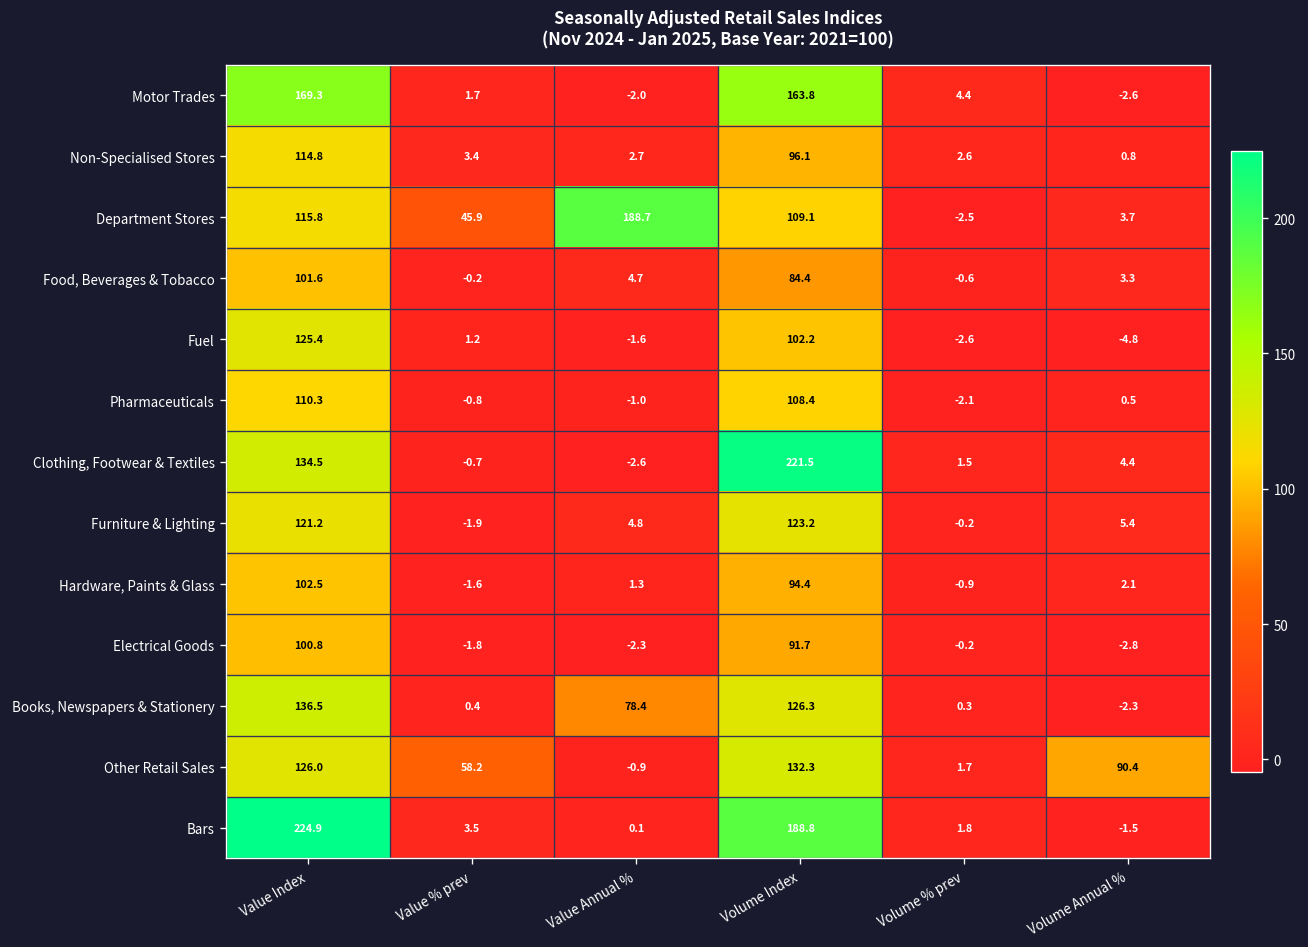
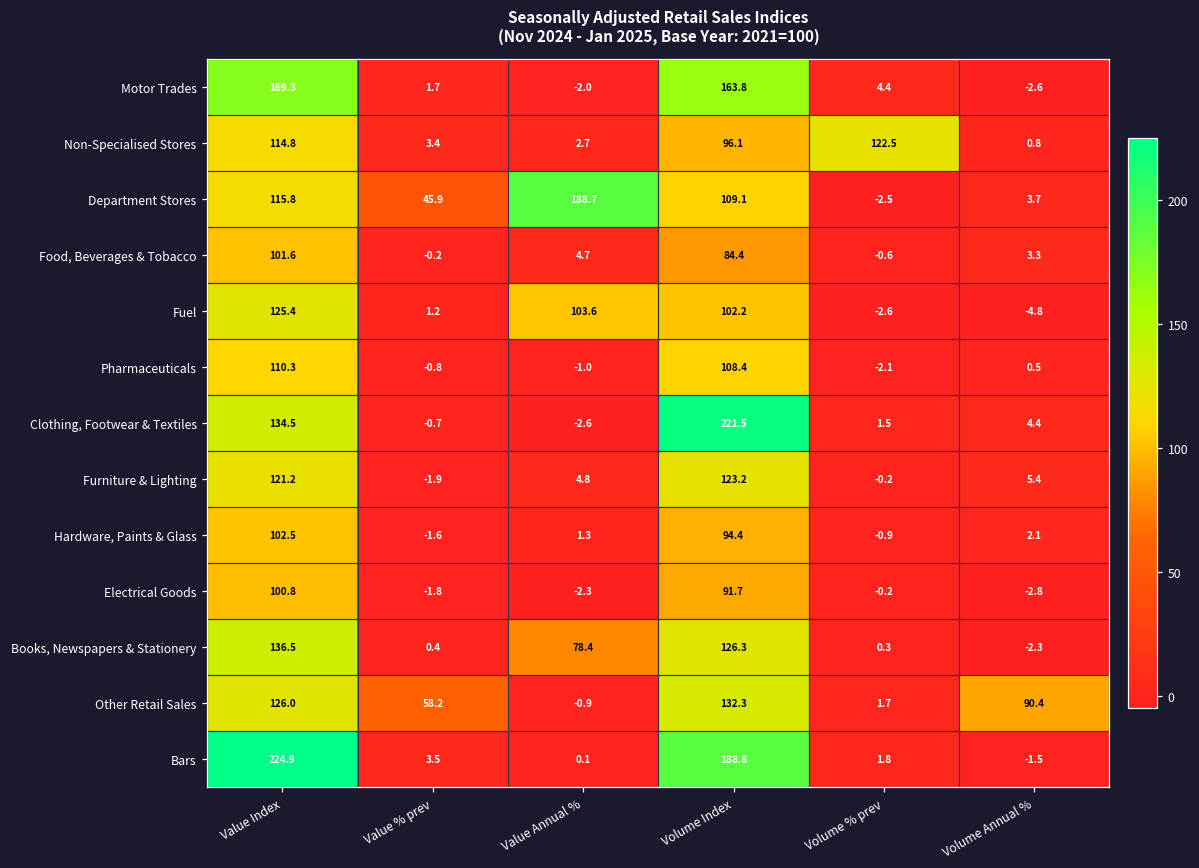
Non-Specialised Stores, Volume % prev: 2.6 -> 122.5
Fuel, Value Annual %: -1.6 -> 103.6
